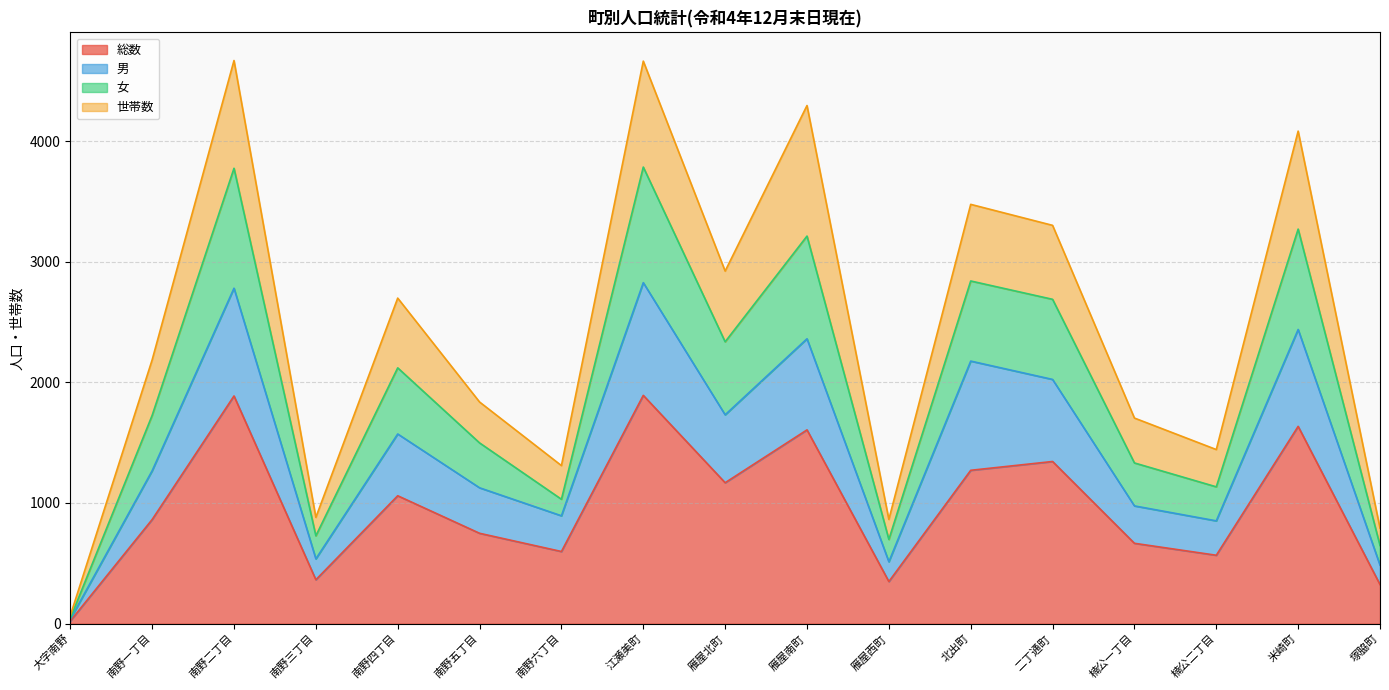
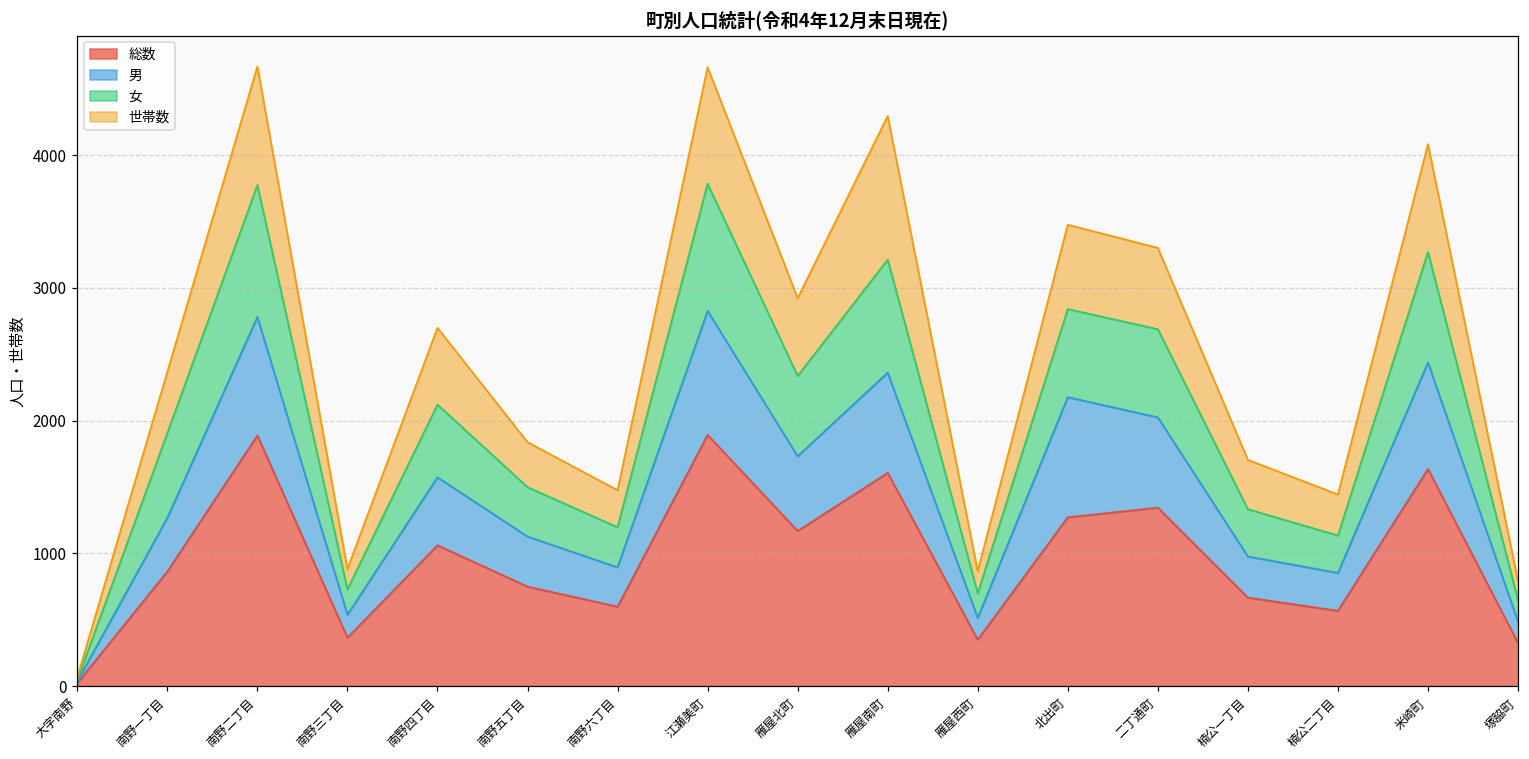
女, 南野一丁目: 460 -> 640
女, 南野六丁目: 140 -> 300
